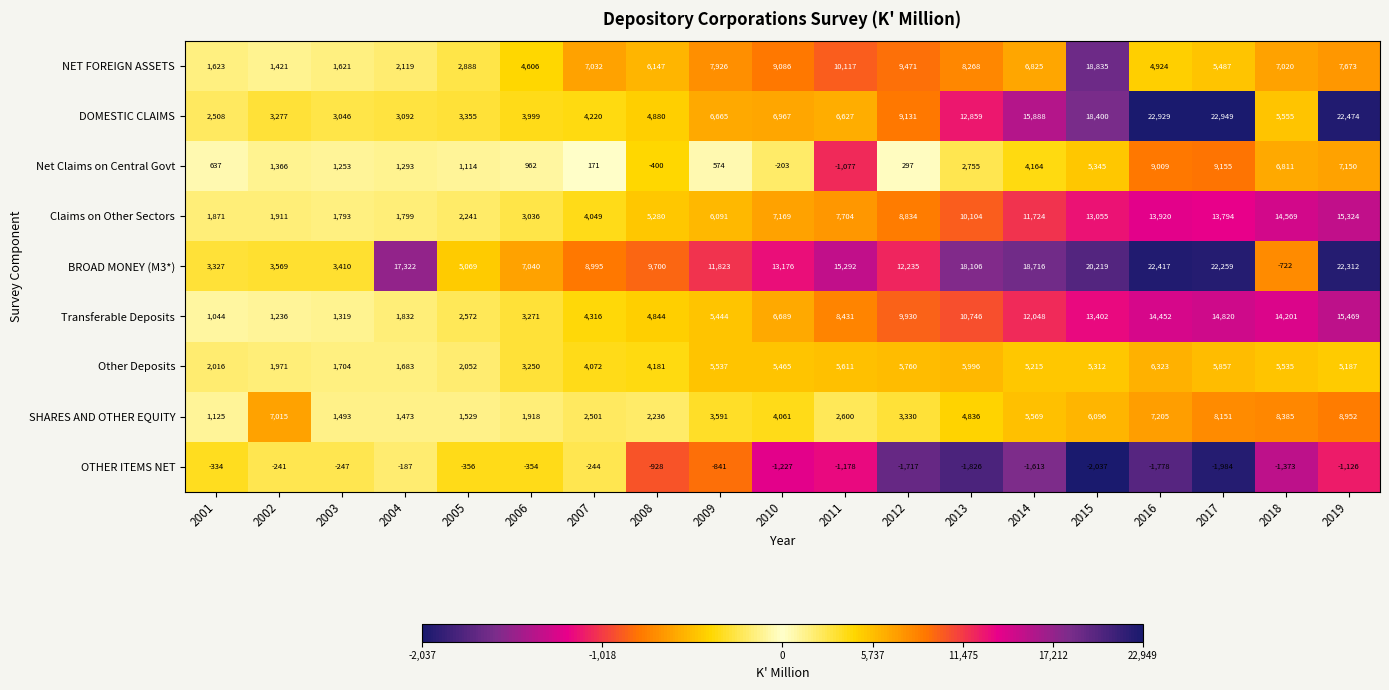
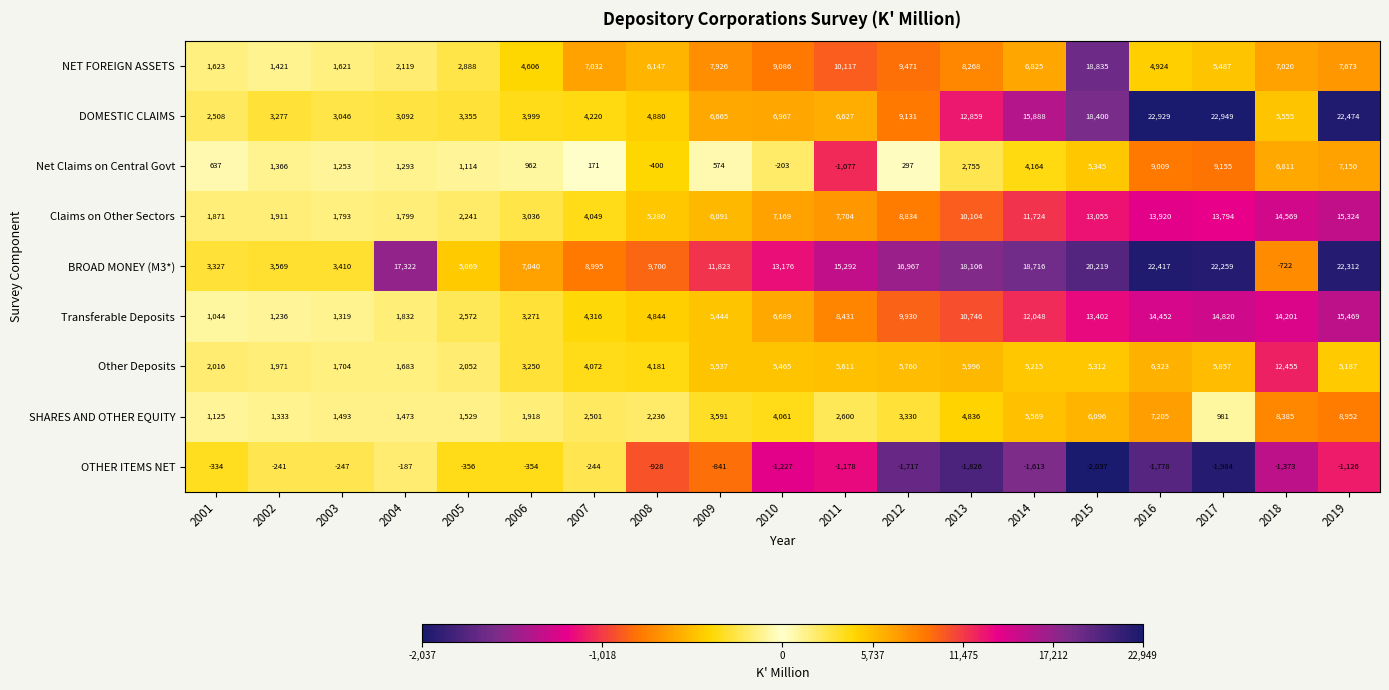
BROAD MONEY (M3*), 2012: 12,235 -> 16,967
Other Deposits, 2018: 5,535 -> 12,455
SHARES AND OTHER EQUITY, 2002: 7,015 -> 1,333
SHARES AND OTHER EQUITY, 2017: 8,151 -> 981
